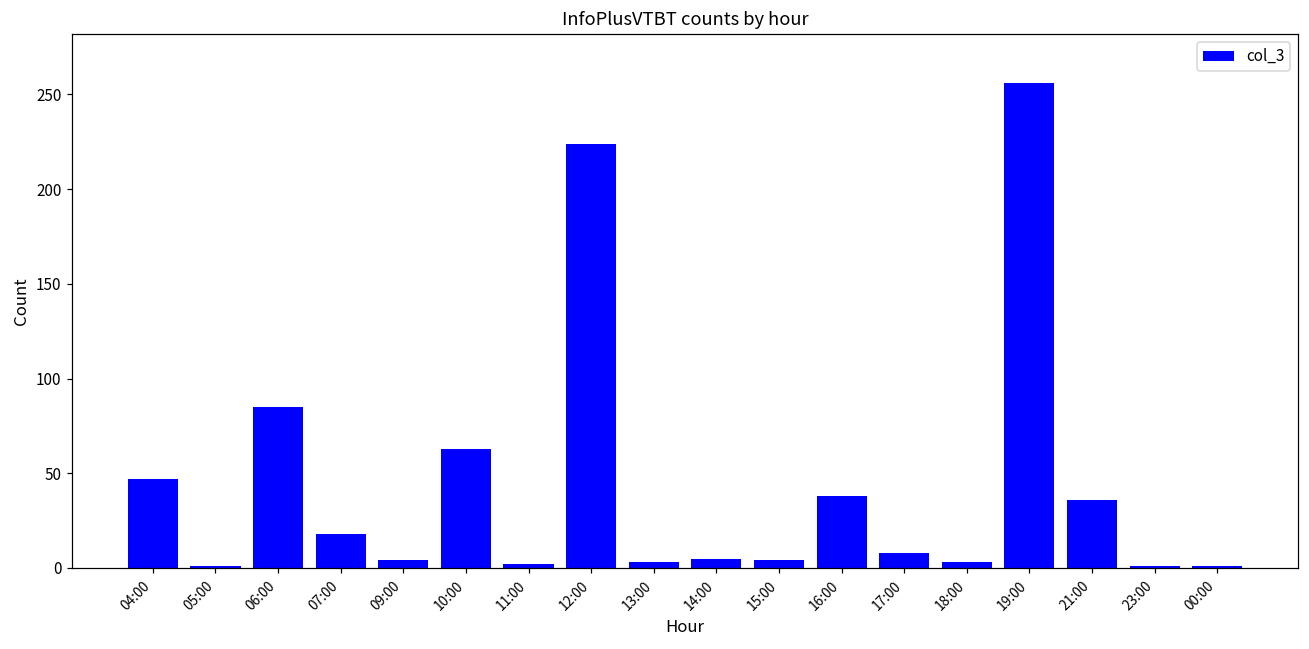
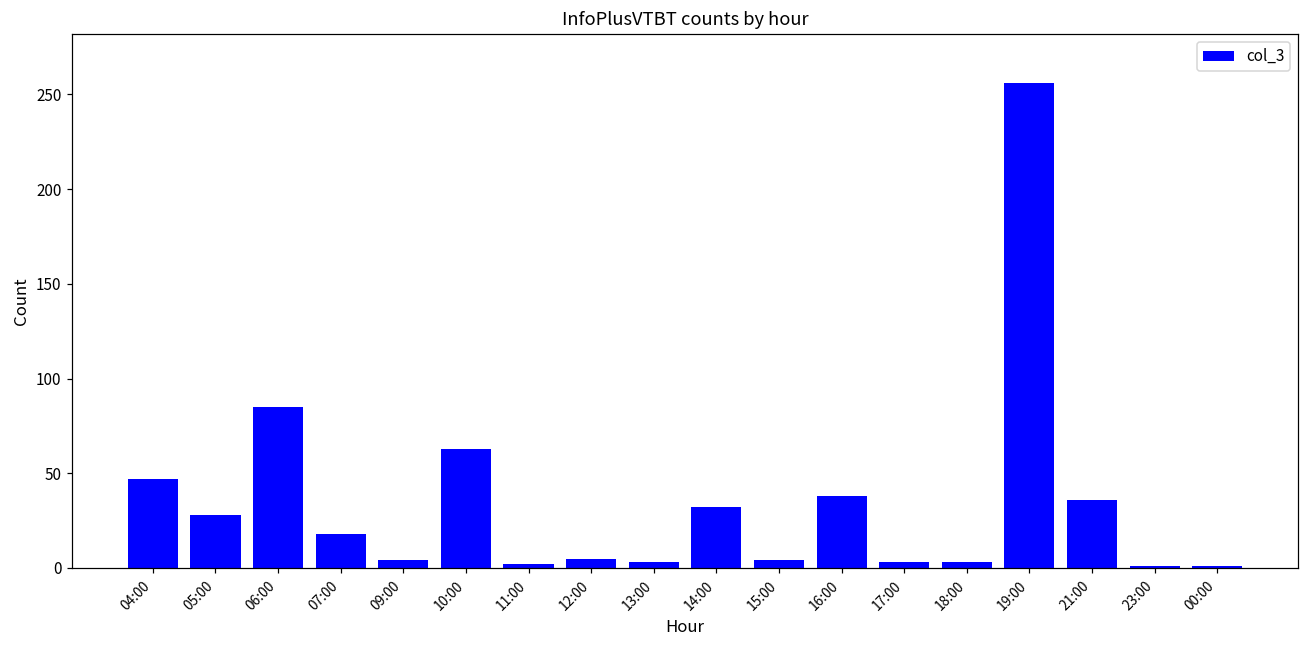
05:00: 1 -> 28
12:00: 224 -> 5
14:00: 5 -> 32
17:00: 8 -> 3
